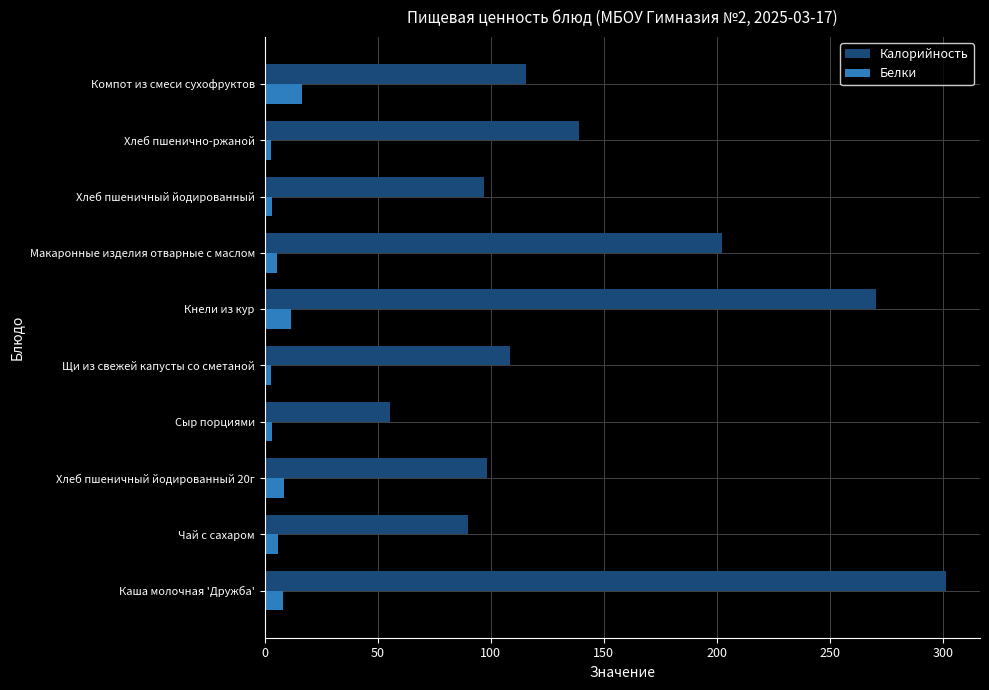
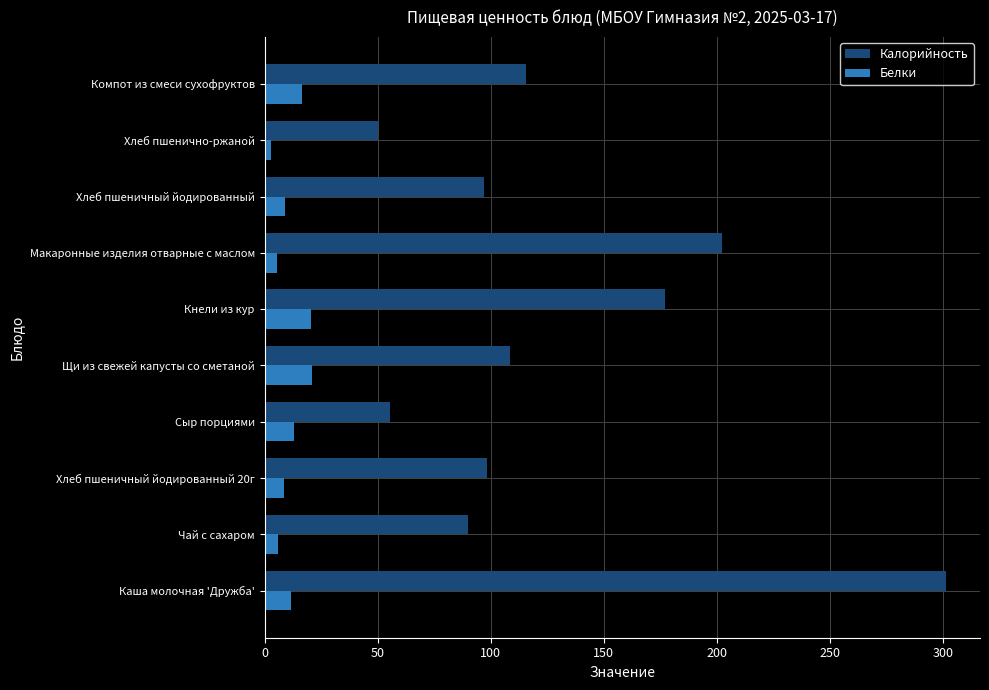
Калорийность, Хлеб пшенично-ржаной: 139 -> 50
Белки, Хлеб пшеничный йодированный: 3 -> 9
Калорийность, Кнели из кур: 271 -> 177
Белки, Кнели из кур: 12 -> 21
Белки, Щи из свежей капусты со сметаной: 3 -> 21
Белки, Сыр порциями: 4 -> 13
Белки, Каша молочная 'Дружба': 8 -> 12
